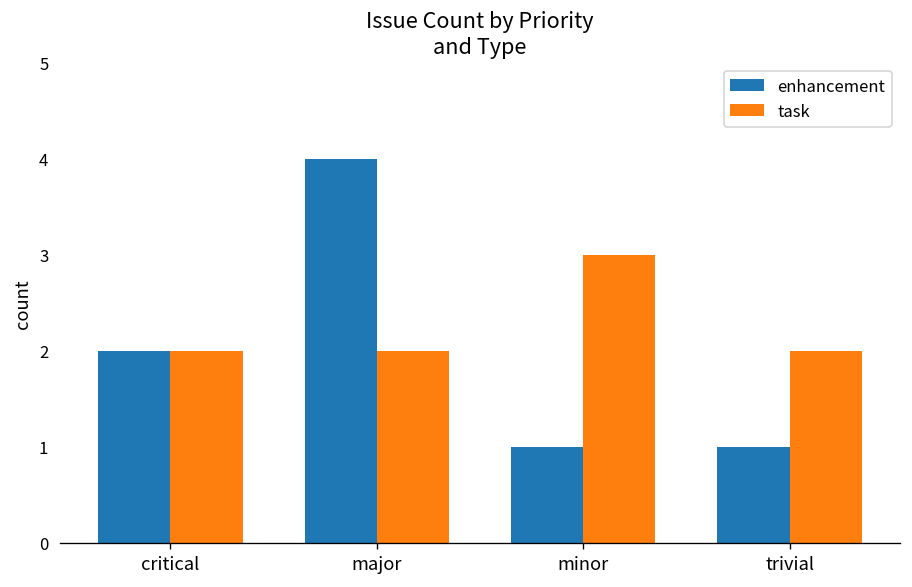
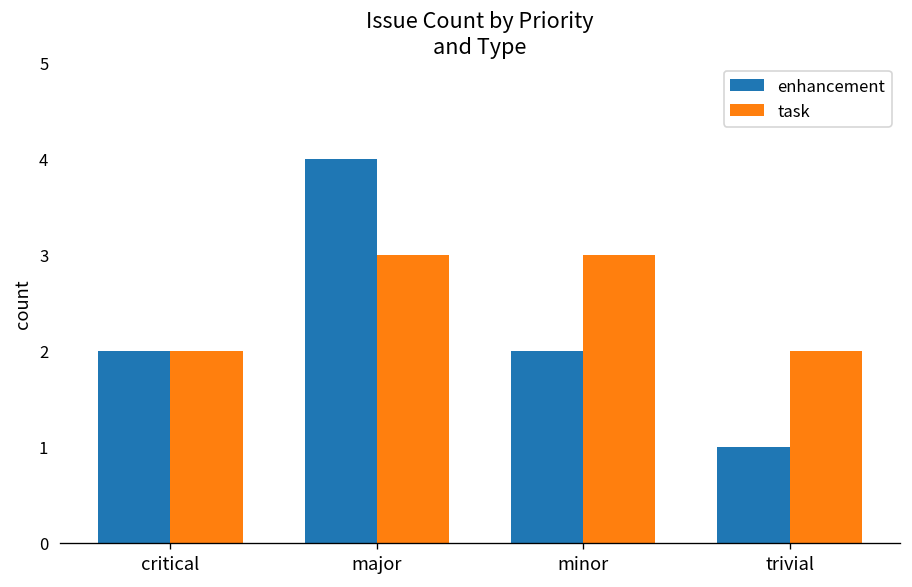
task, major: 2 -> 3
enhancement, minor: 1 -> 2
